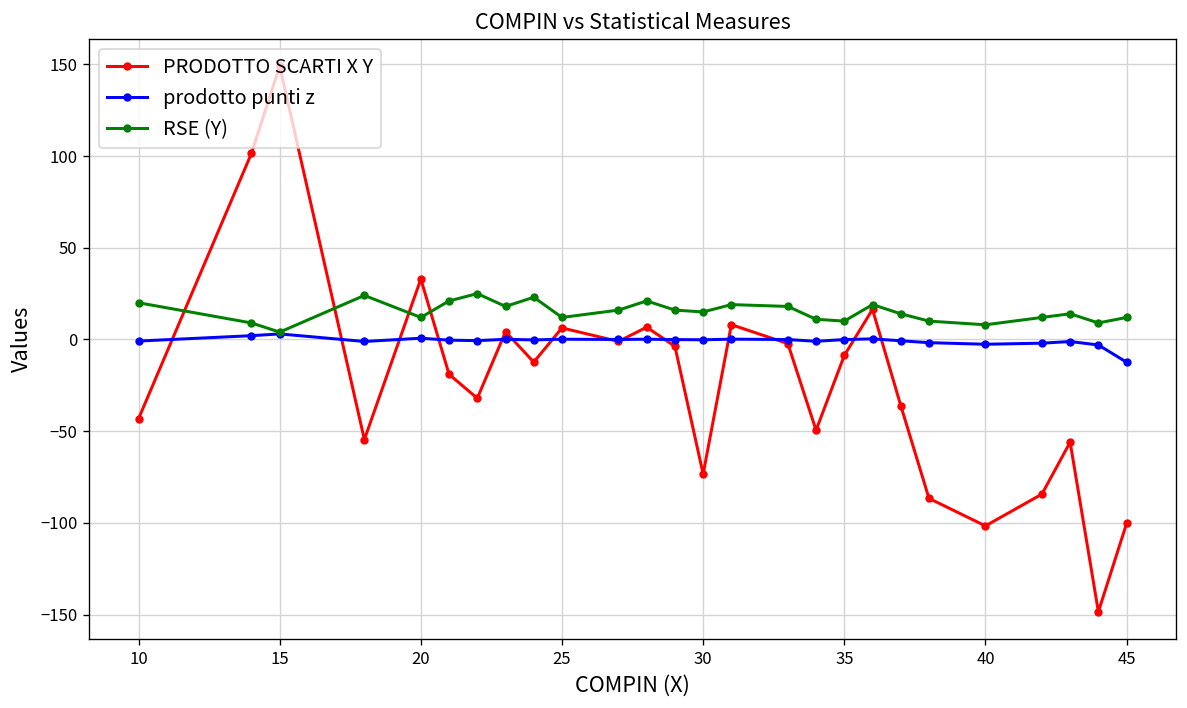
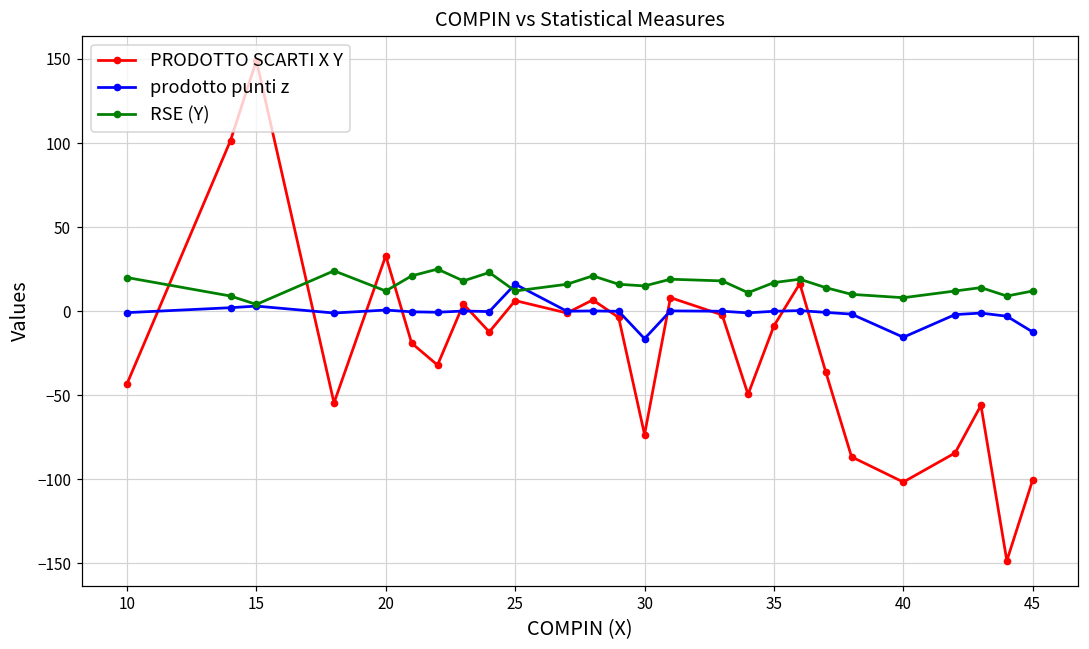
prodotto punti z, 25: 0 -> 16
prodotto punti z, 30: 0 -> -16
RSE (Y), 35: 10 -> 17
prodotto punti z, 40: -3 -> -16
